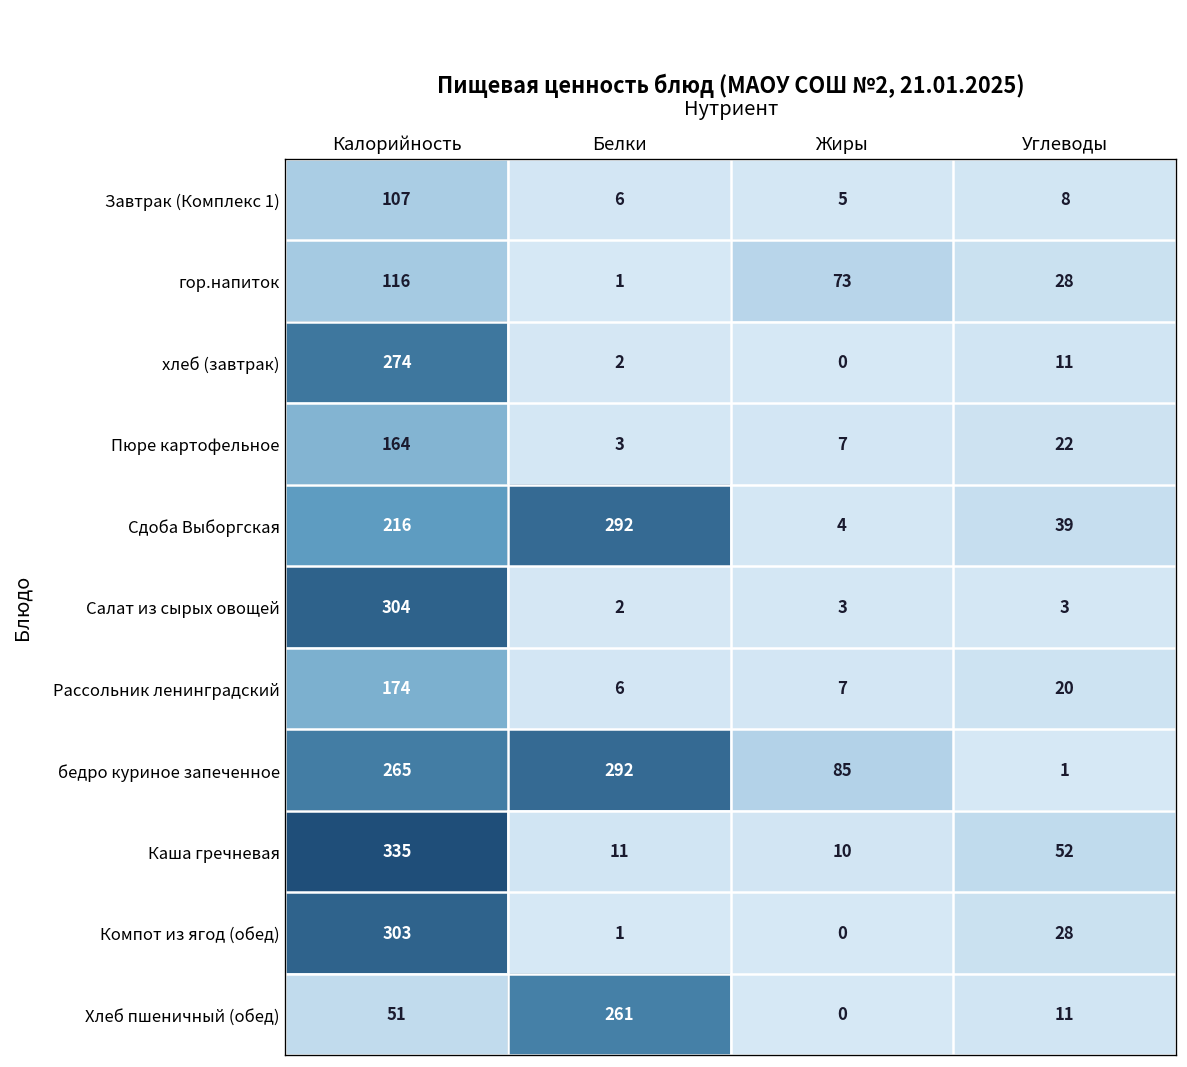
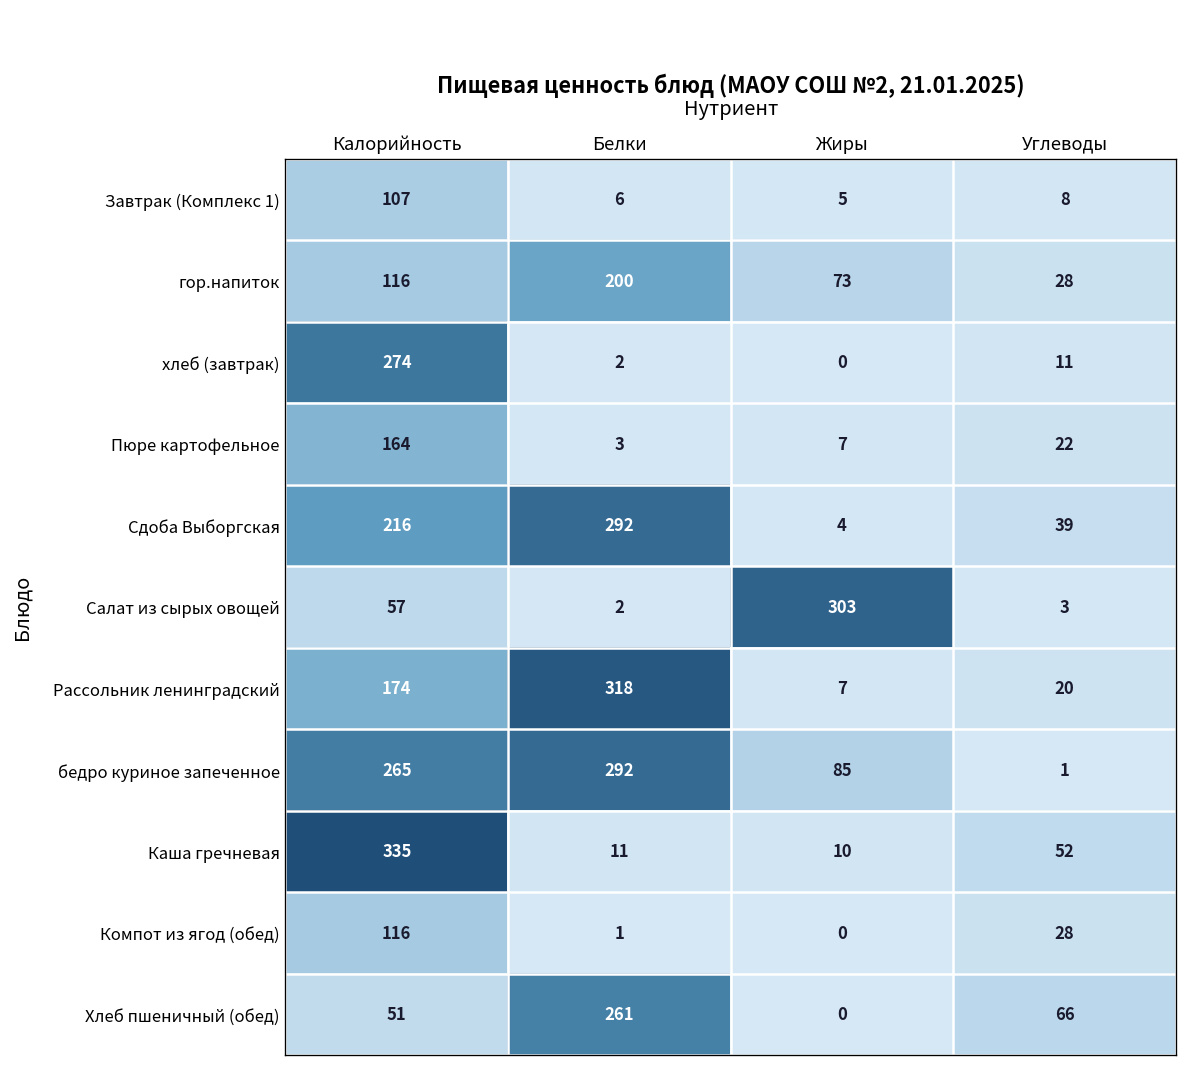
гор.напиток, Белки: 1 -> 200
Салат из сырых овощей, Калорийность: 304 -> 57
Салат из сырых овощей, Жиры: 3 -> 303
Рассольник ленинградский, Белки: 6 -> 318
Компот из ягод (обед), Калорийность: 303 -> 116
Хлеб пшеничный (обед), Углеводы: 11 -> 66
